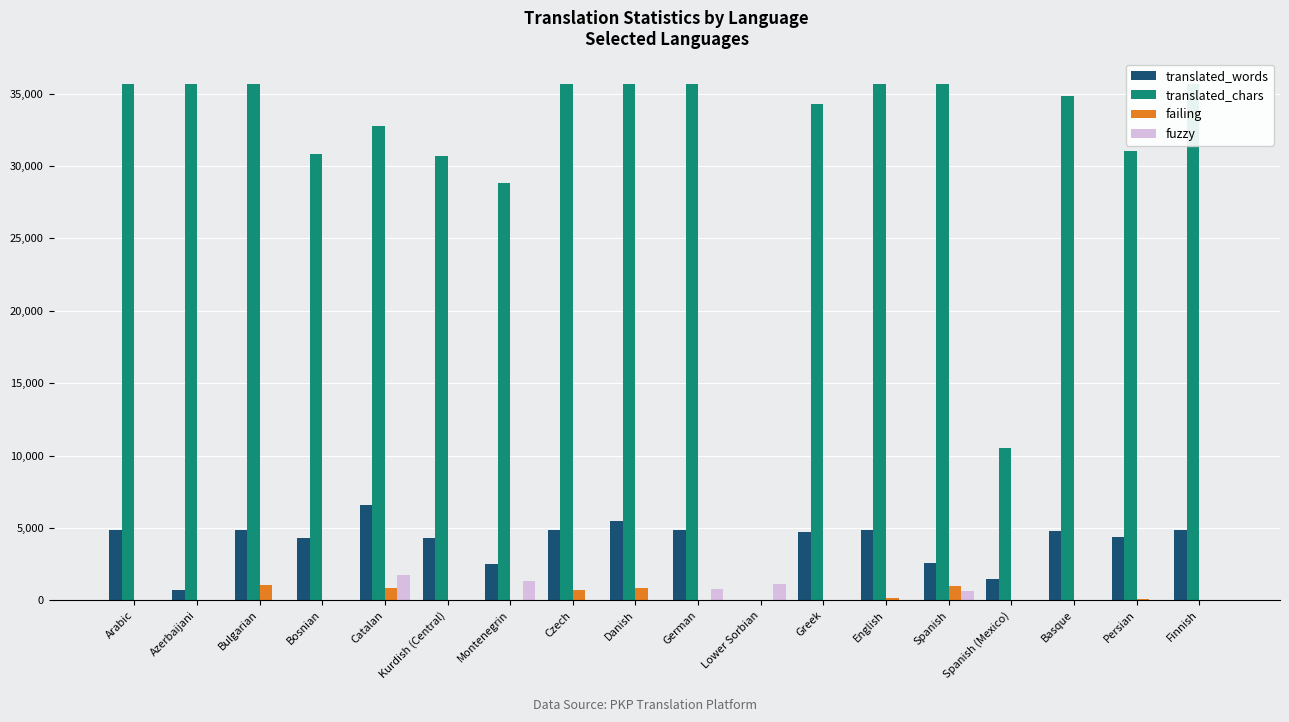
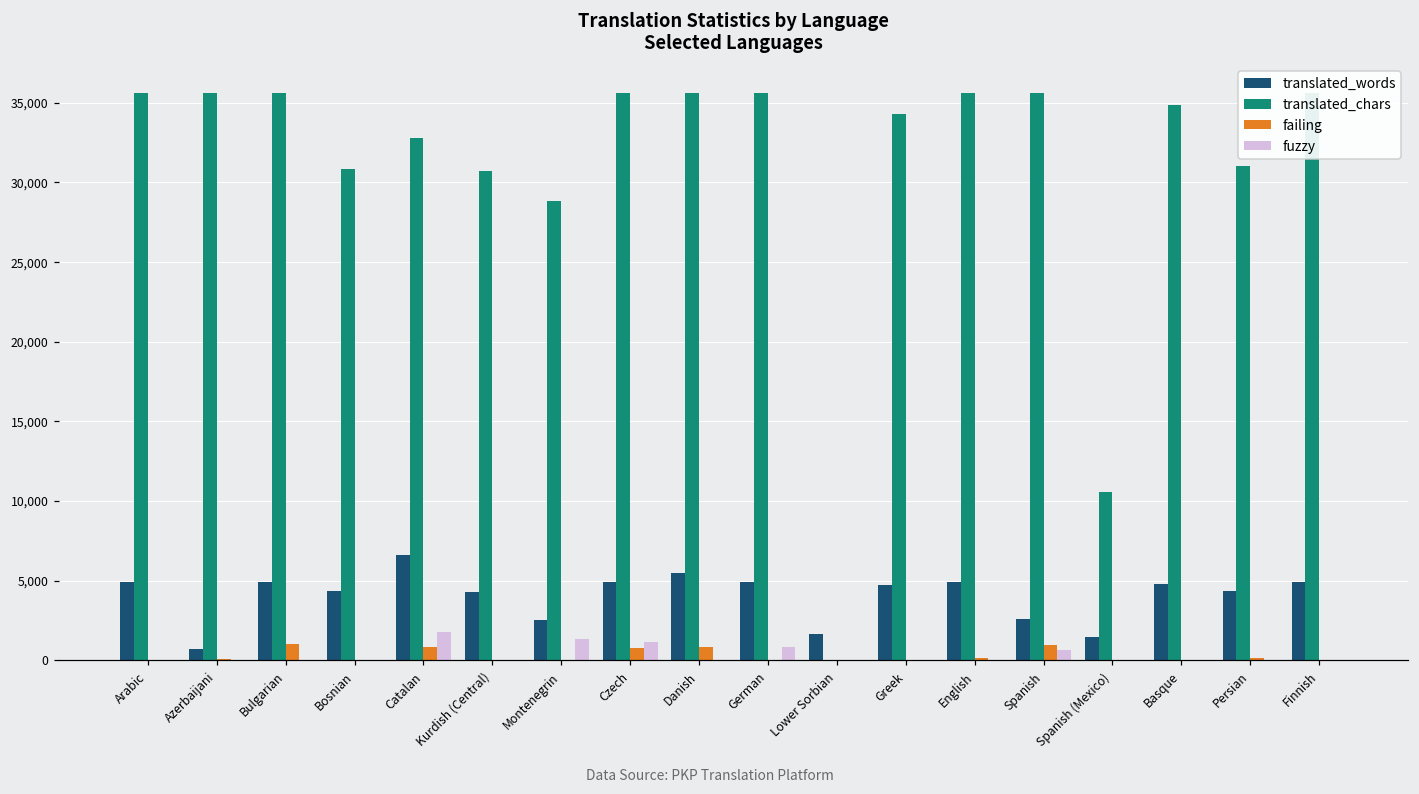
fuzzy, Czech: 0 -> 1,100
translated_words, Lower Sorbian: 0 -> 1,600
fuzzy, Lower Sorbian: 1,100 -> 0
